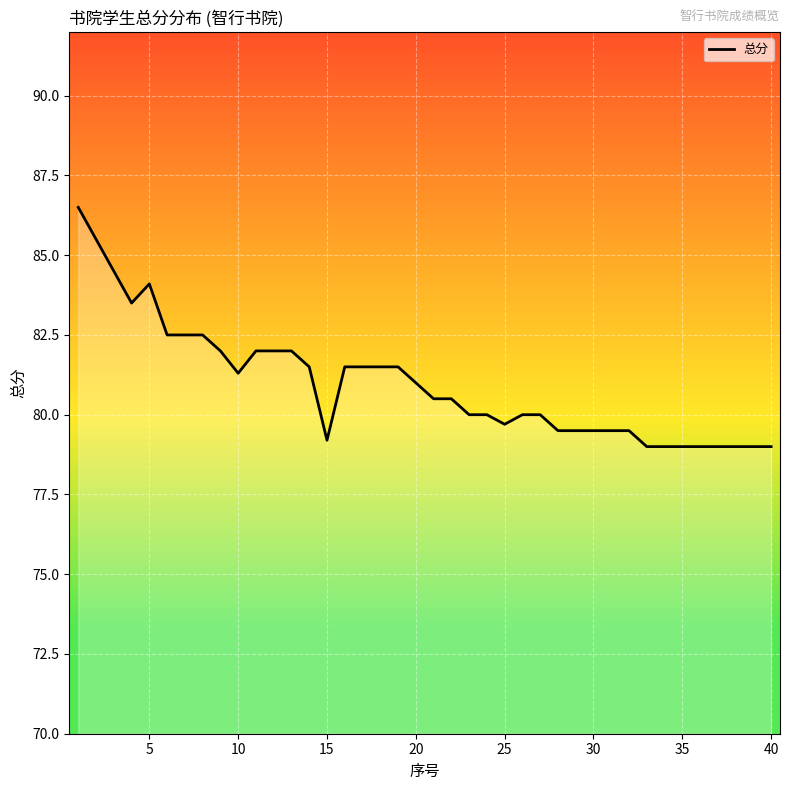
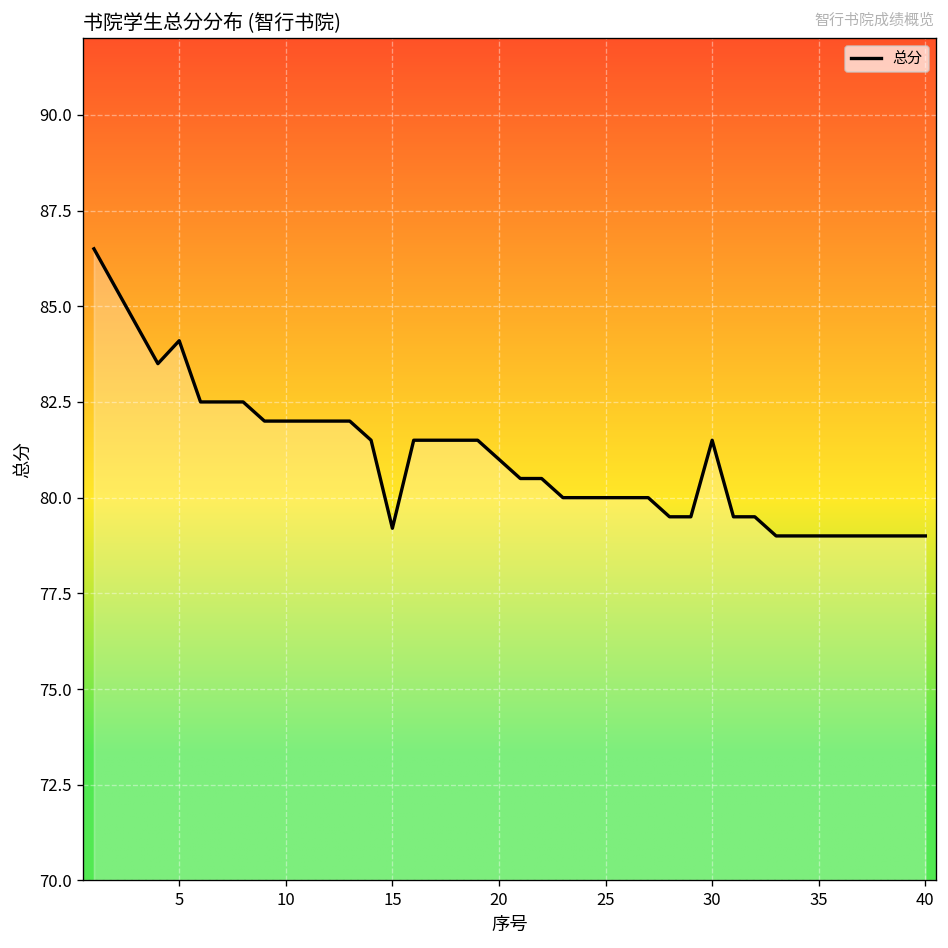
10: 81.3 -> 82.0
25: 79.7 -> 80.0
30: 79.5 -> 81.5
